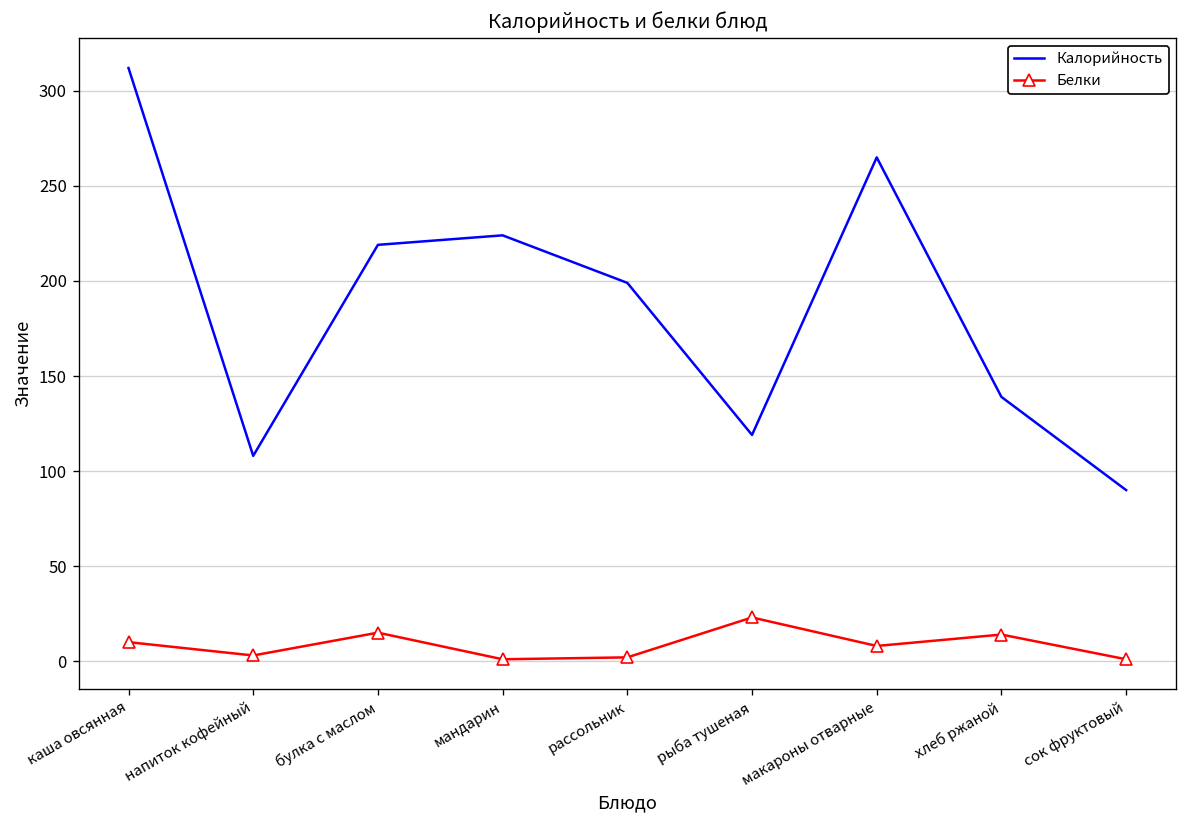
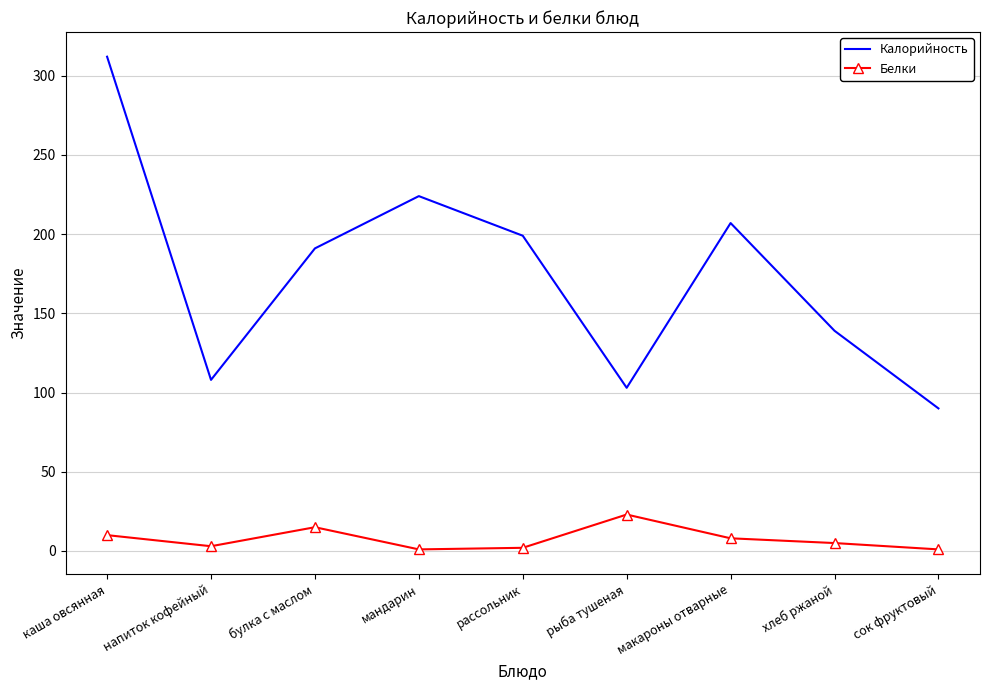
Калорийность, булка с маслом: 219 -> 191
Калорийность, рыба тушеная: 119 -> 103
Калорийность, макароны отварные: 265 -> 207
Белки, хлеб ржаной: 14 -> 5
